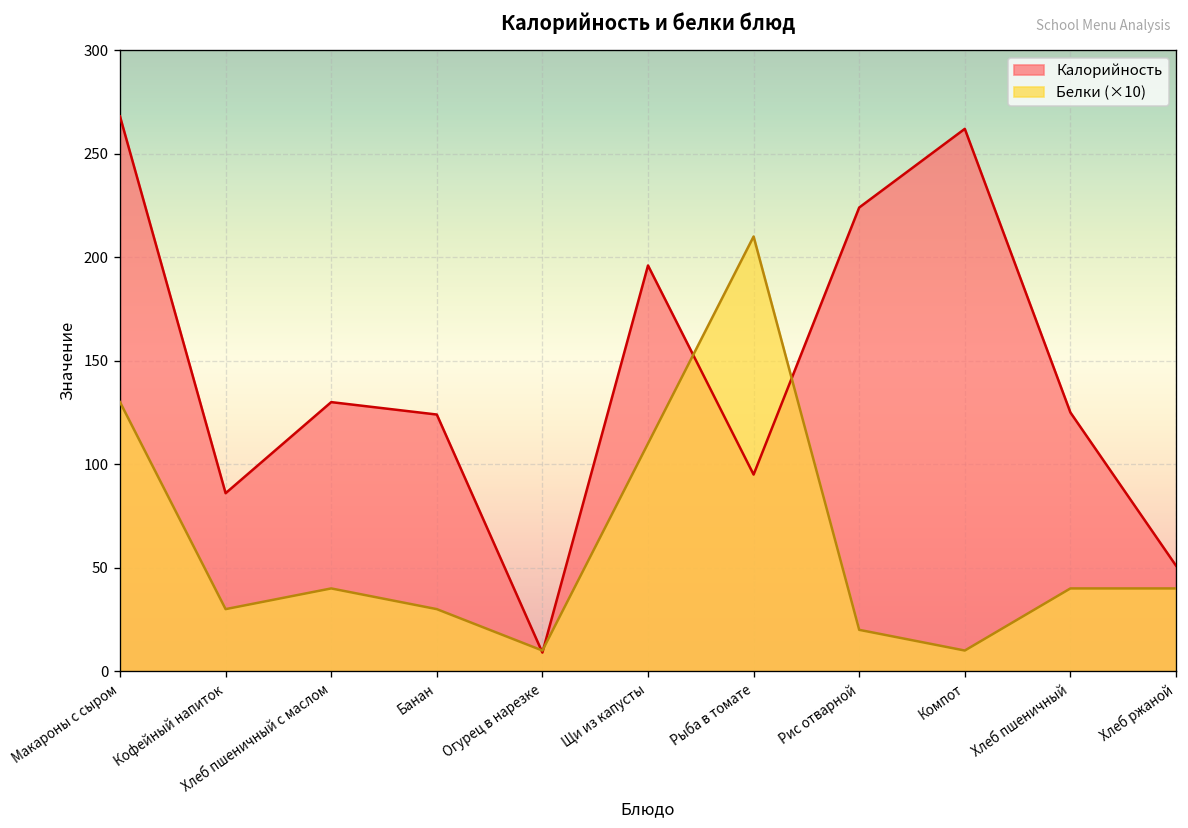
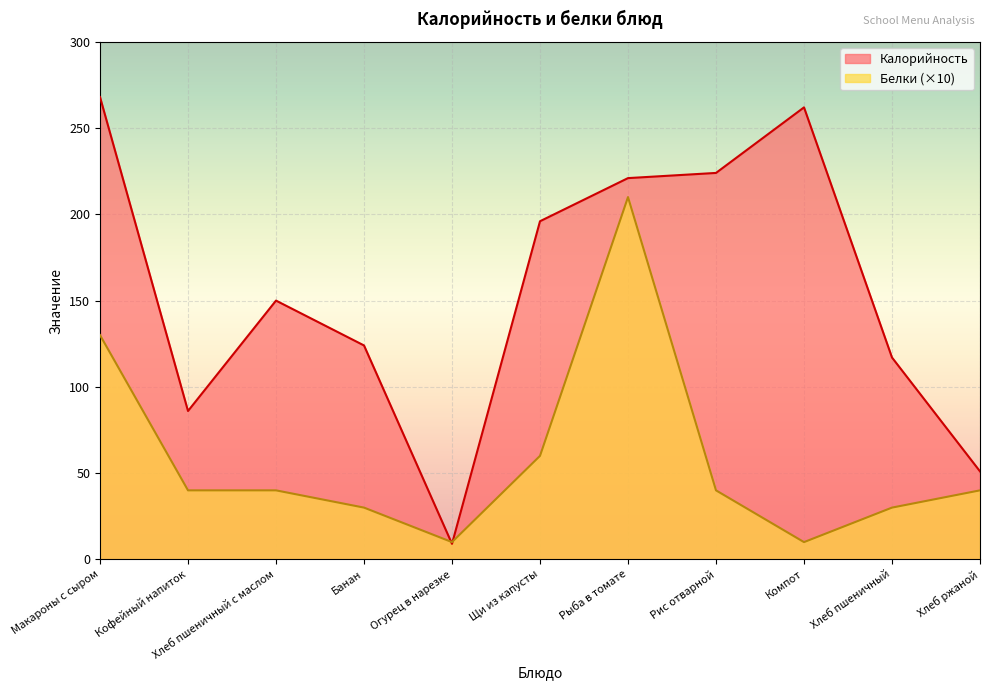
Белки (×10), Кофейный напиток: 30 -> 40
Калорийность, Хлеб пшеничный с маслом: 130 -> 150
Белки (×10), Щи из капусты: 110 -> 60
Калорийность, Рыба в томате: 95 -> 221
Белки (×10), Рис отварной: 20 -> 40
Калорийность, Хлеб пшеничный: 125 -> 117
Белки (×10), Хлеб пшеничный: 40 -> 30
